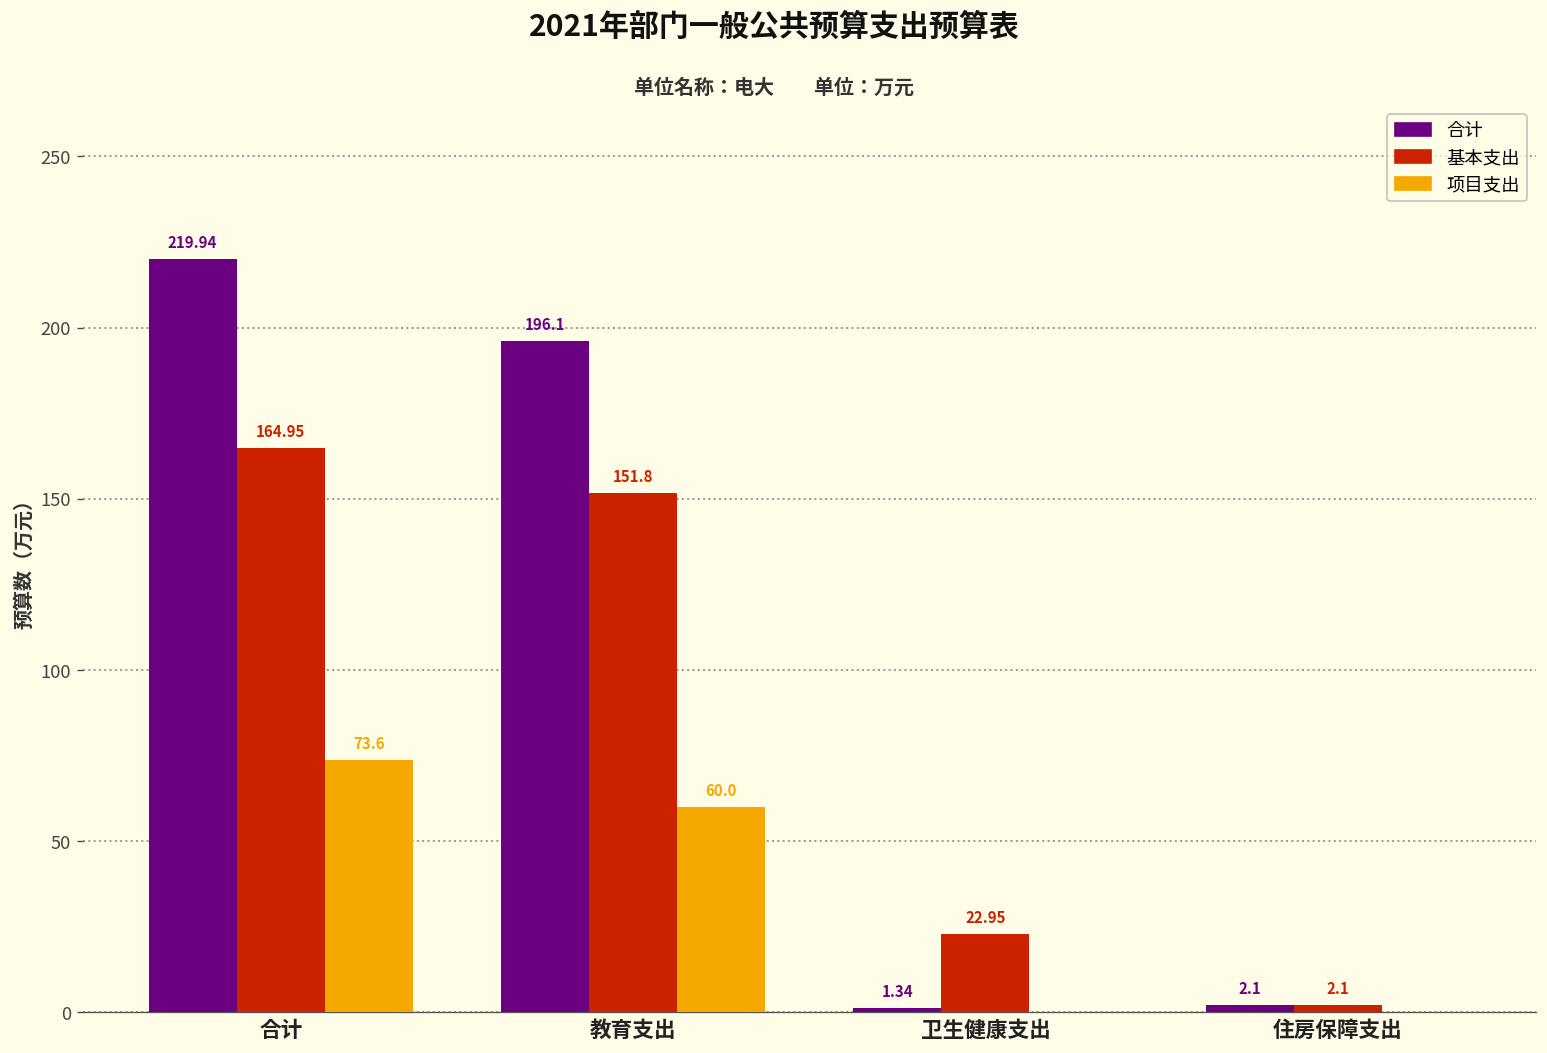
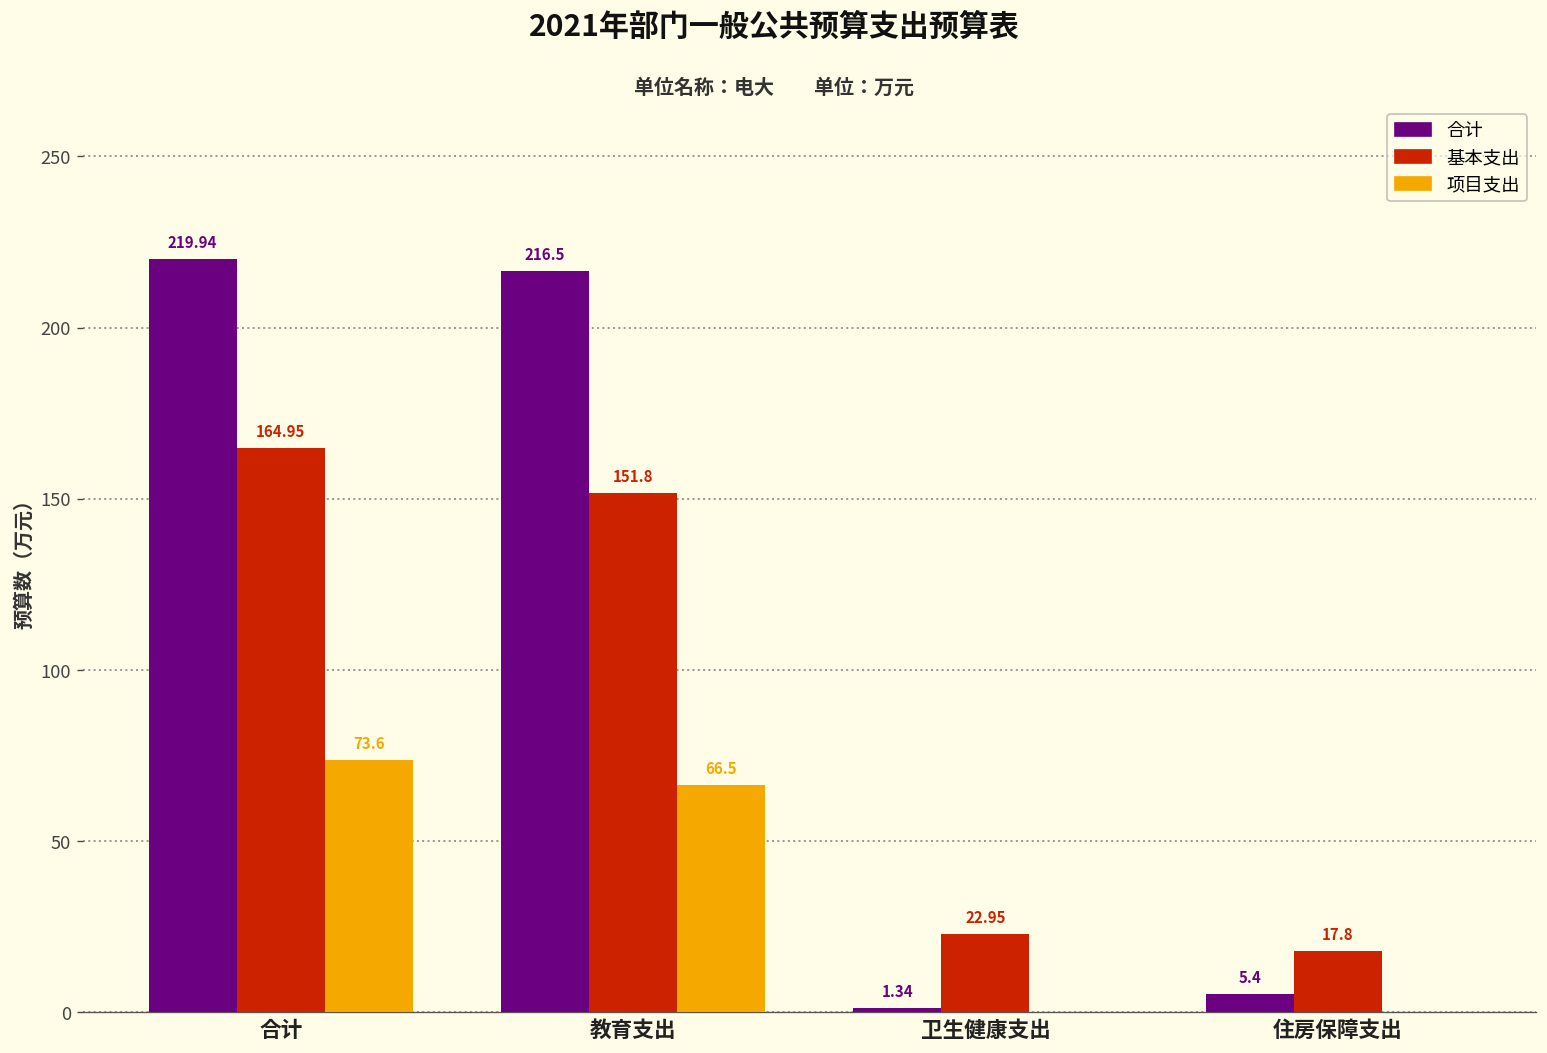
合计, 教育支出: 196.1 -> 216.5
项目支出, 教育支出: 60.0 -> 66.5
合计, 住房保障支出: 2.1 -> 5.4
基本支出, 住房保障支出: 2.1 -> 17.8
